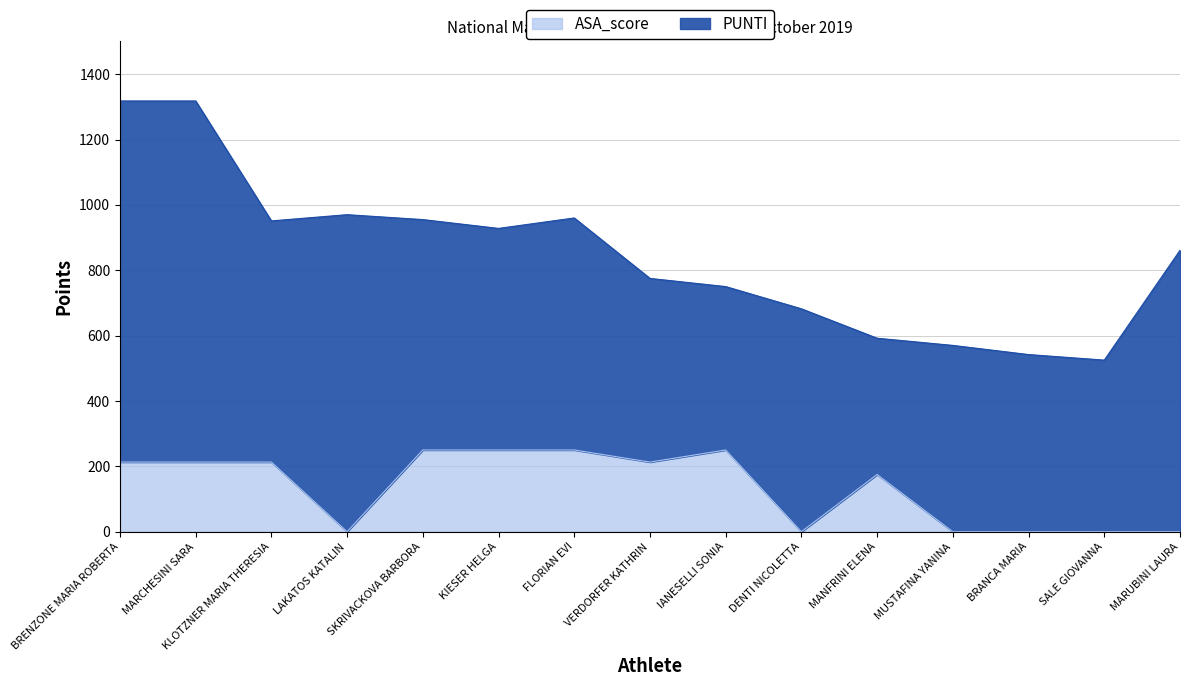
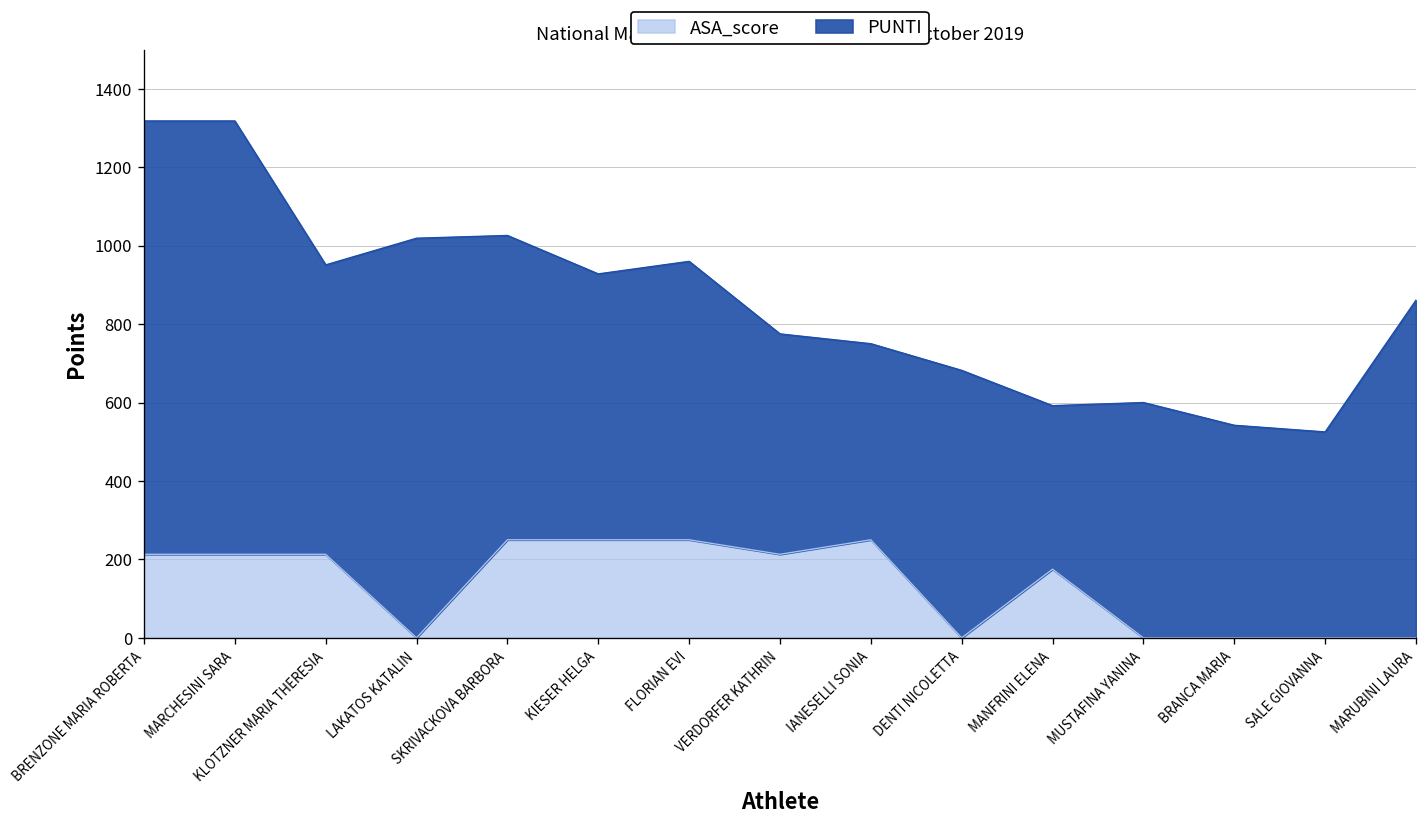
PUNTI, LAKATOS KATALIN: 970 -> 1020
PUNTI, SKRIVACKOVA BARBORA: 960 -> 1030
PUNTI, MUSTAFINA YANINA: 570 -> 600
